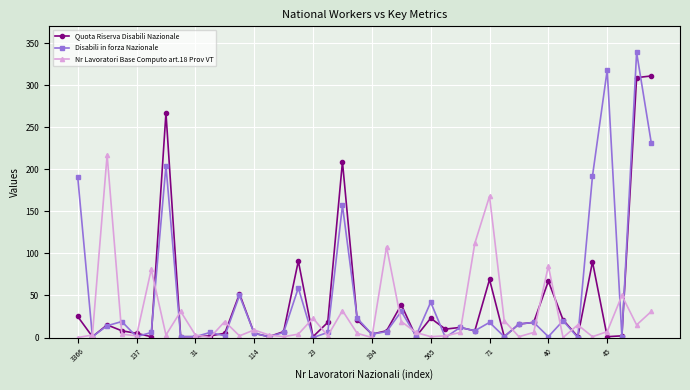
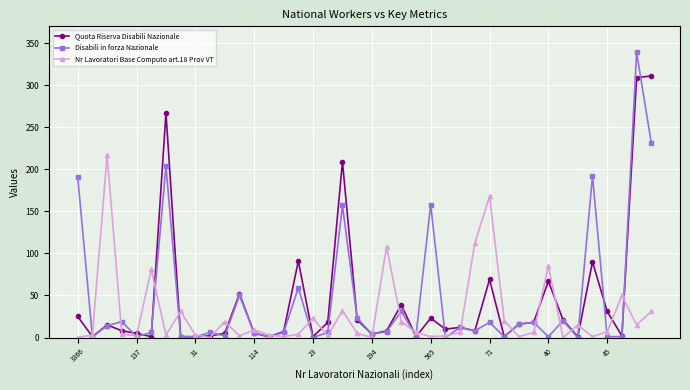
Disabili in forza Nazionale, 565: 40 -> 160
Quota Riserva Disabili Nazionale, 45: 0 -> 30
Disabili in forza Nazionale, 45: 320 -> 0
